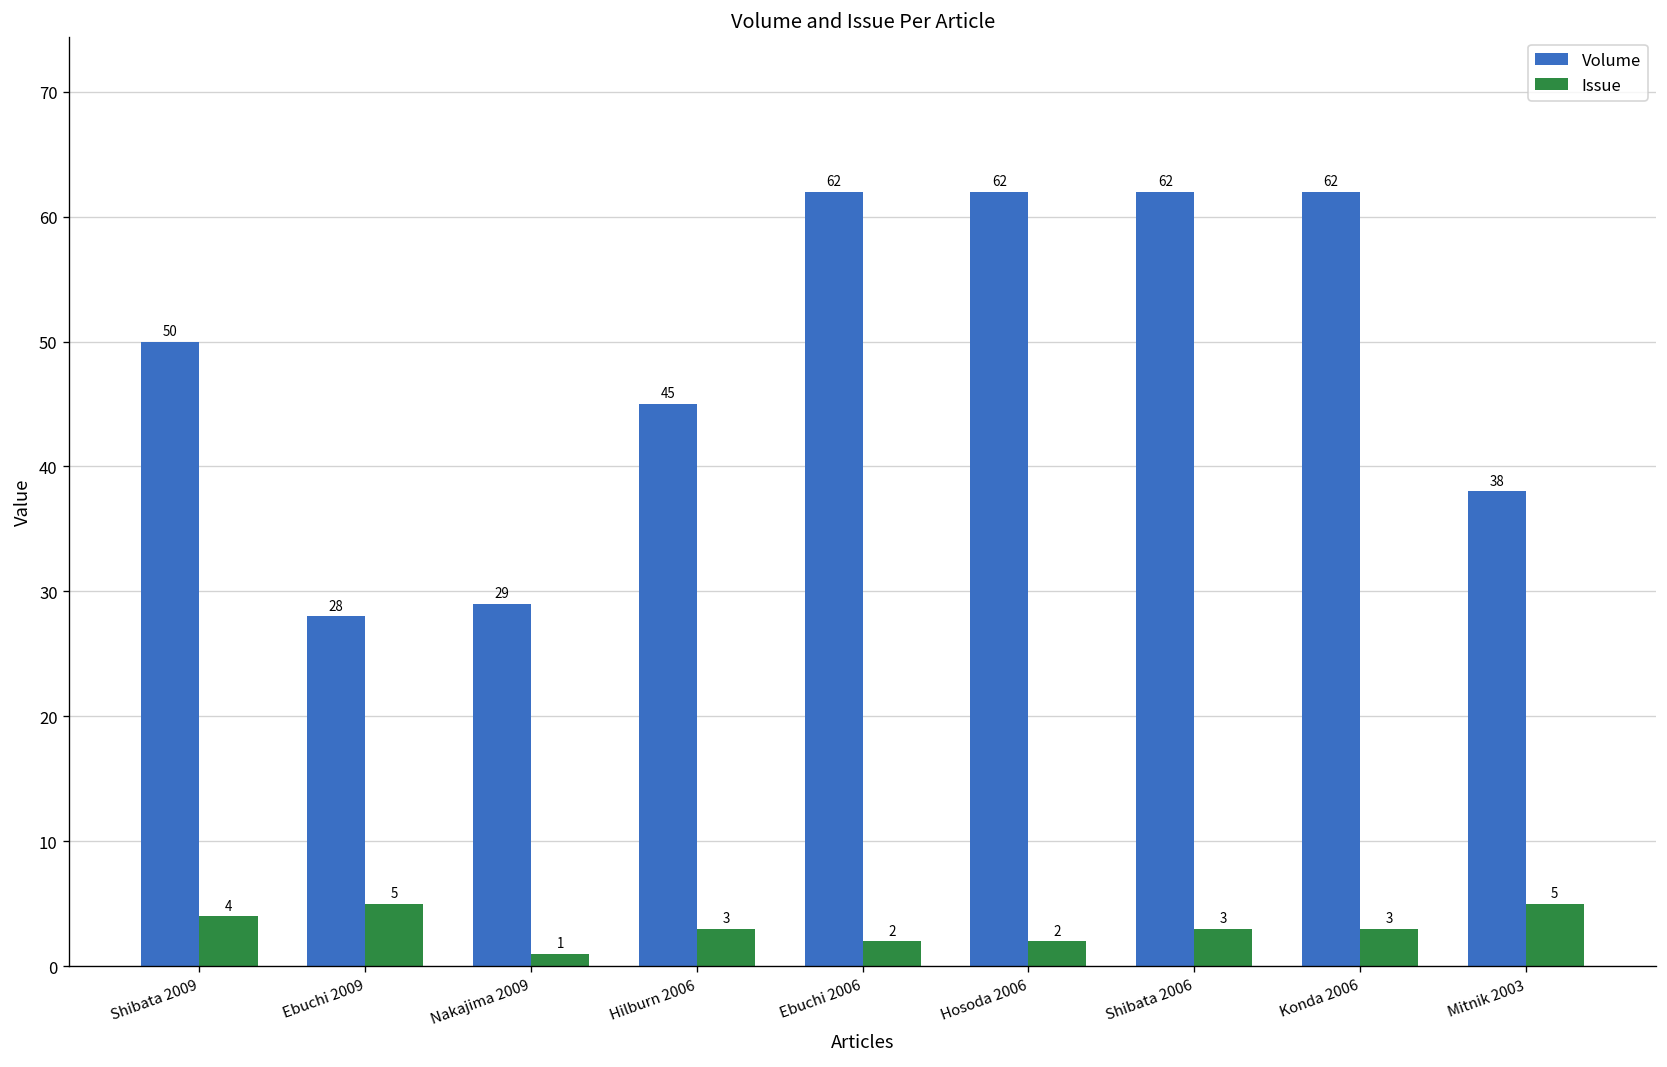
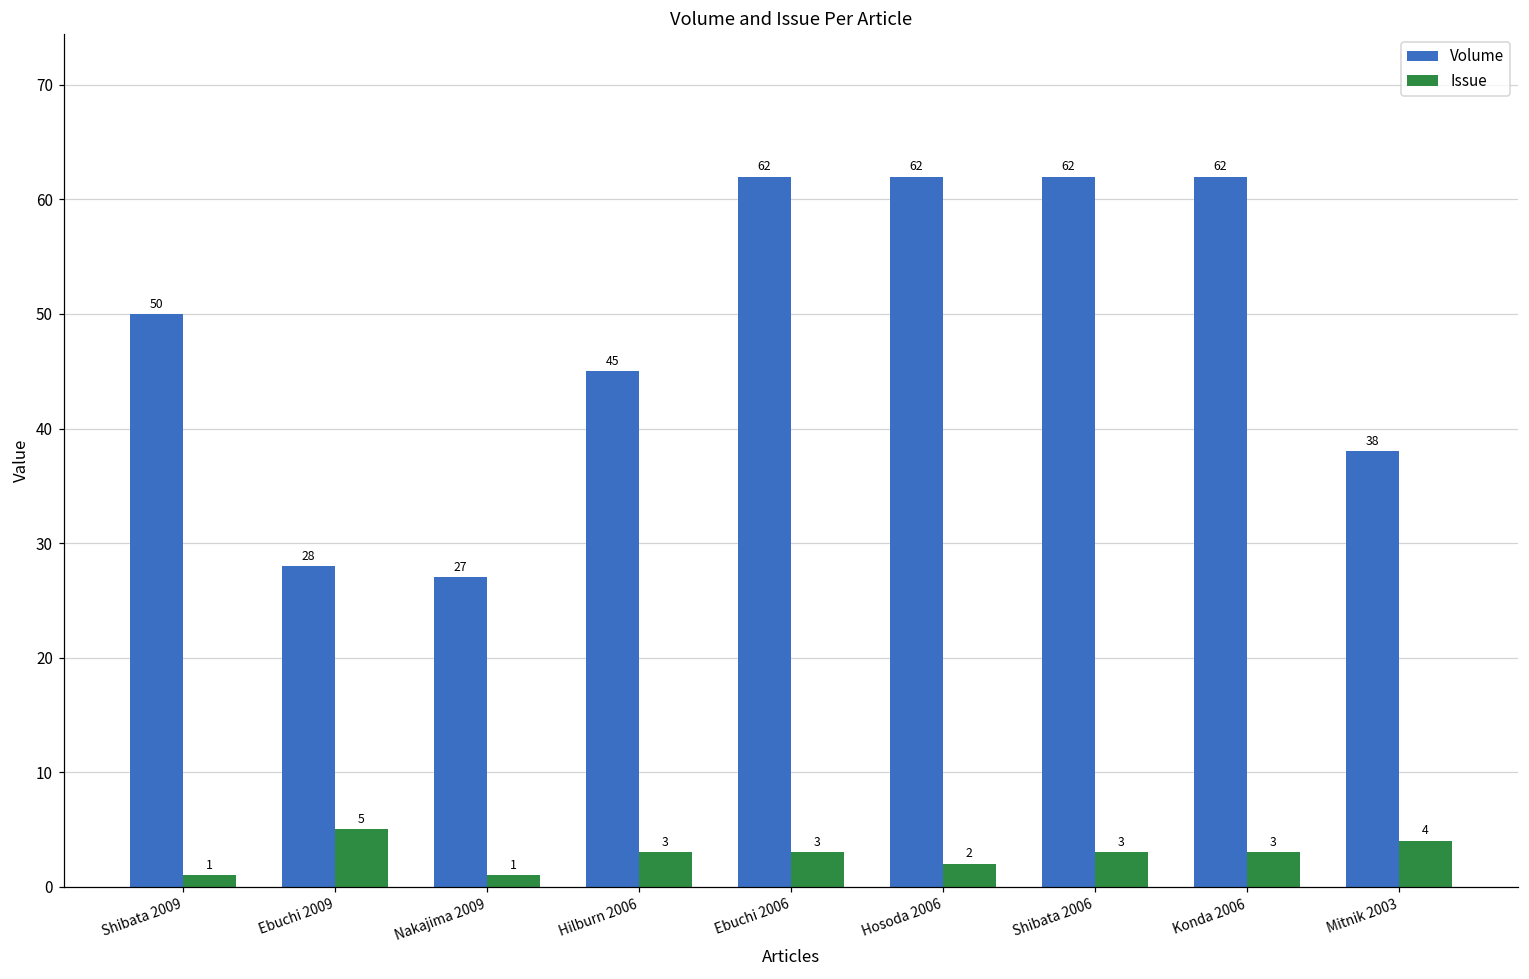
Issue, Shibata 2009: 4 -> 1
Volume, Nakajima 2009: 29 -> 27
Issue, Ebuchi 2006: 2 -> 3
Issue, Mitnik 2003: 5 -> 4
